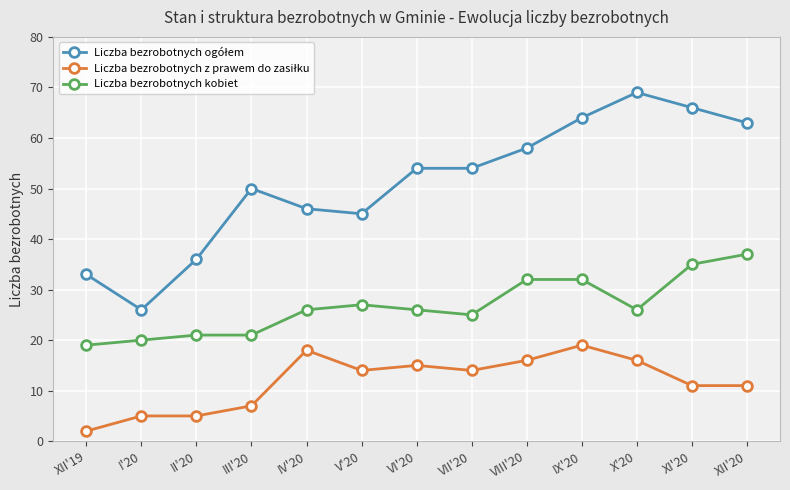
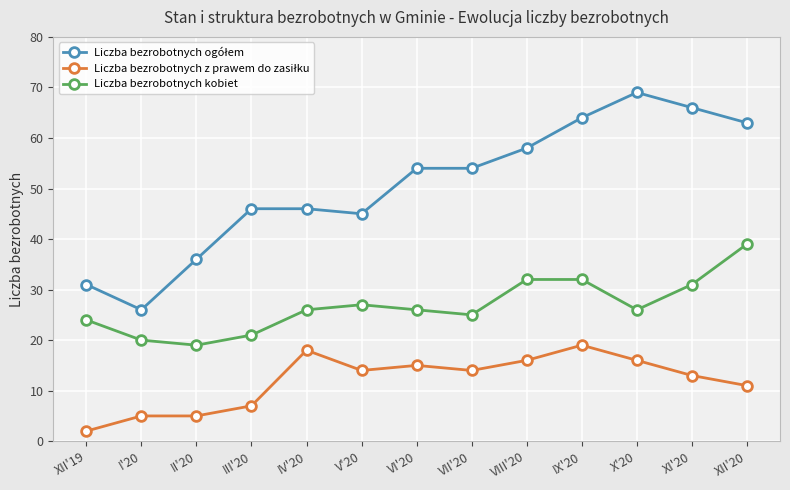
Liczba bezrobotnych ogółem, XII'19: 33 -> 31
Liczba bezrobotnych kobiet, XII'19: 19 -> 24
Liczba bezrobotnych kobiet, II'20: 21 -> 19
Liczba bezrobotnych ogółem, III'20: 50 -> 46
Liczba bezrobotnych z prawem do zasiłku, XI'20: 11 -> 13
Liczba bezrobotnych kobiet, XI'20: 35 -> 31
Liczba bezrobotnych kobiet, XII'20: 37 -> 39
